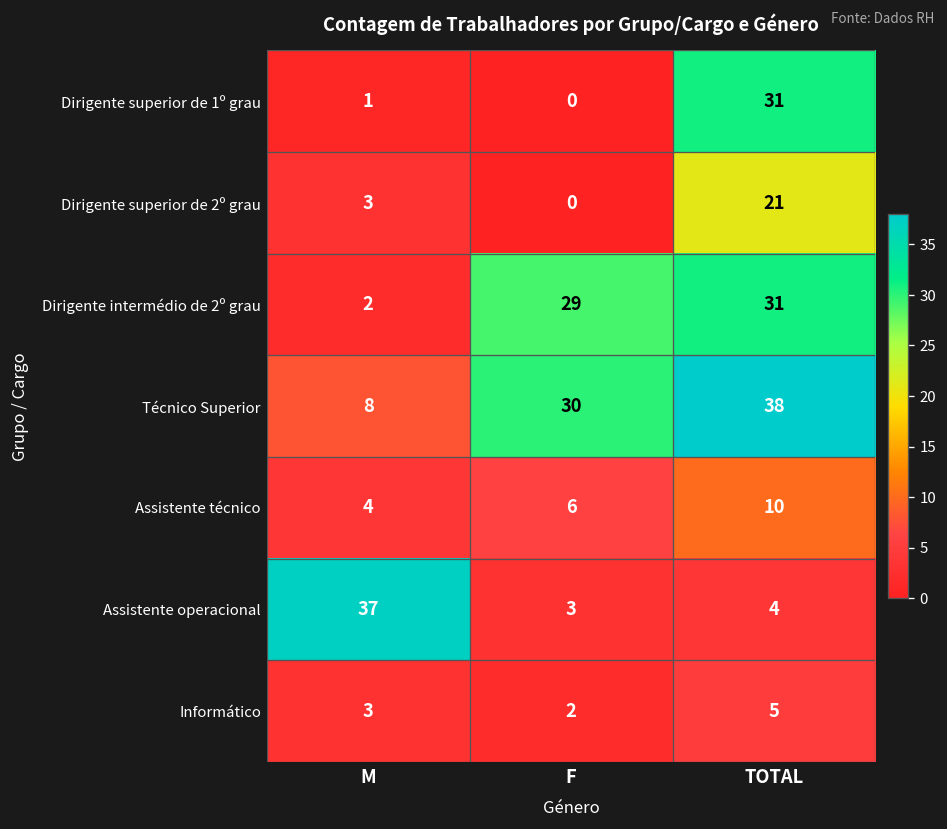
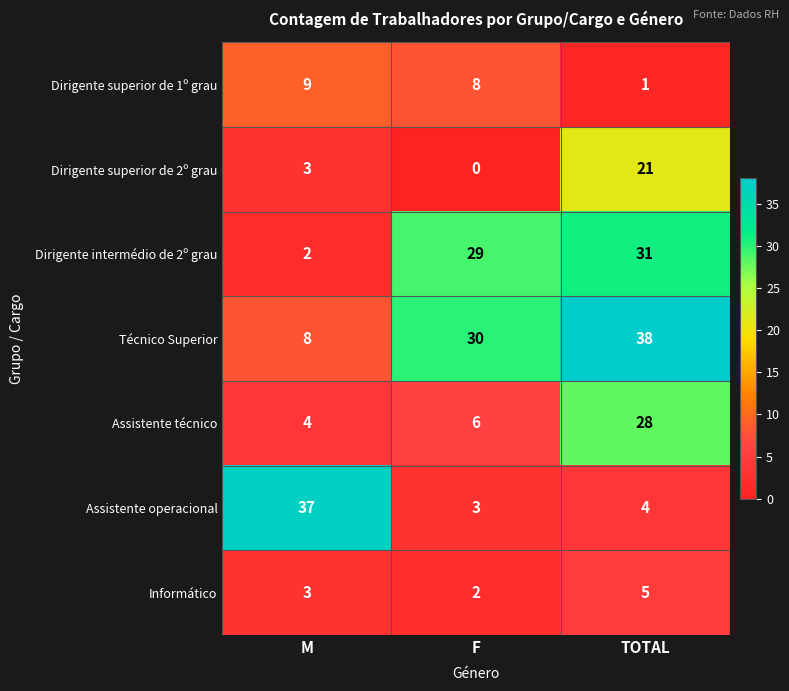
Dirigente superior de 1º grau, M: 1 -> 9
Dirigente superior de 1º grau, F: 0 -> 8
Dirigente superior de 1º grau, TOTAL: 31 -> 1
Assistente técnico, TOTAL: 10 -> 28
